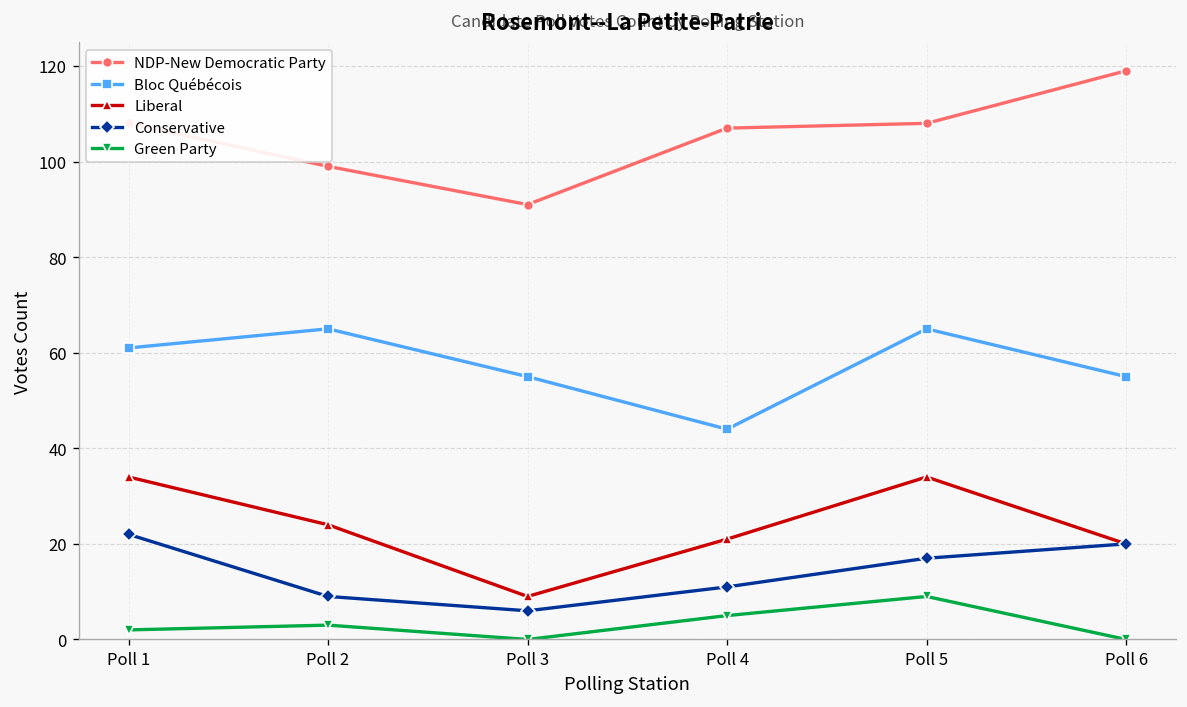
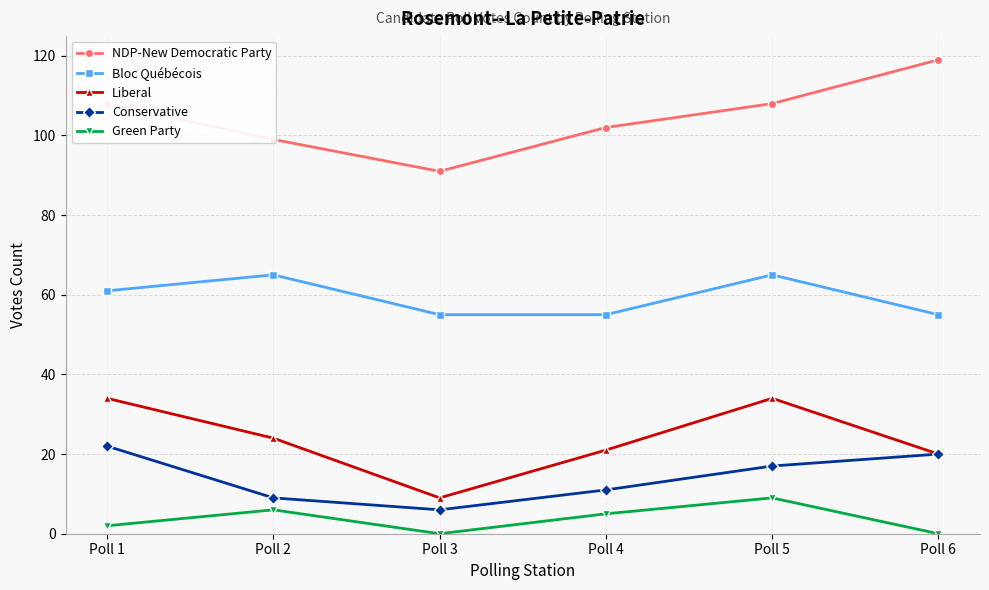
Green Party, Poll 2: 3 -> 6
NDP-New Democratic Party, Poll 4: 107 -> 102
Bloc Québécois, Poll 4: 44 -> 55
